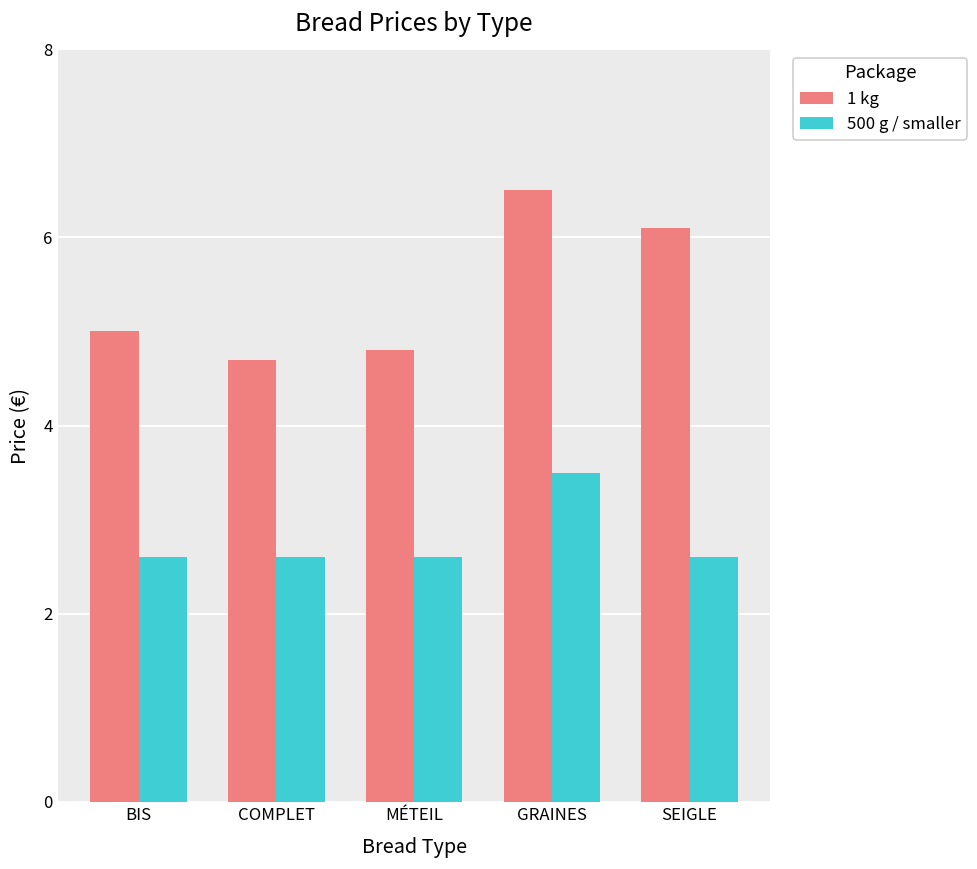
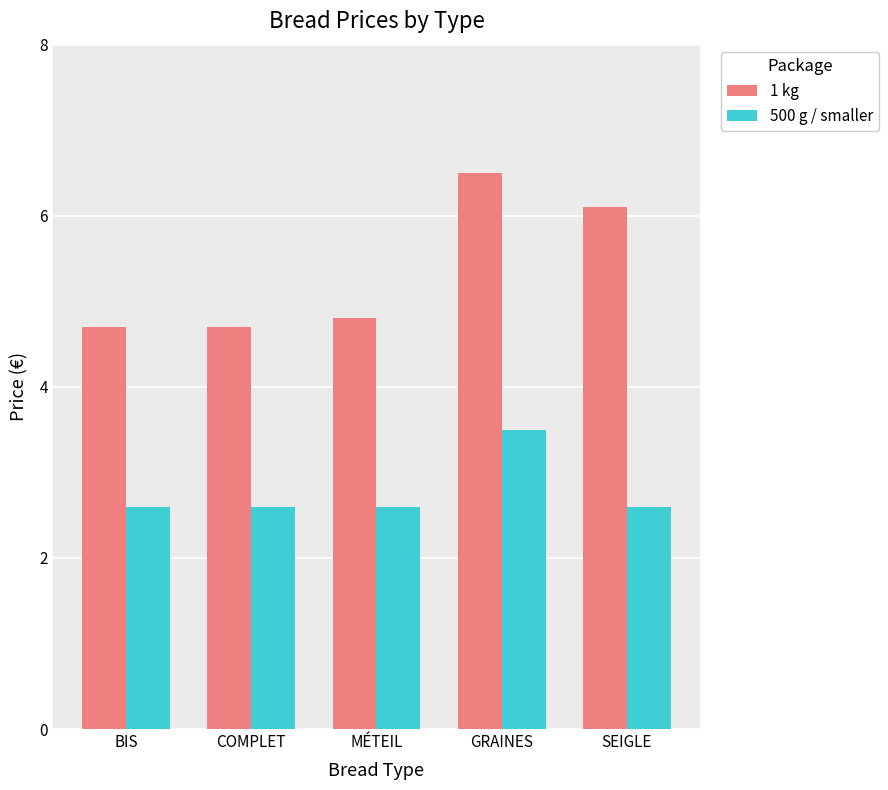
1 kg, BIS: 5.0 -> 4.7
